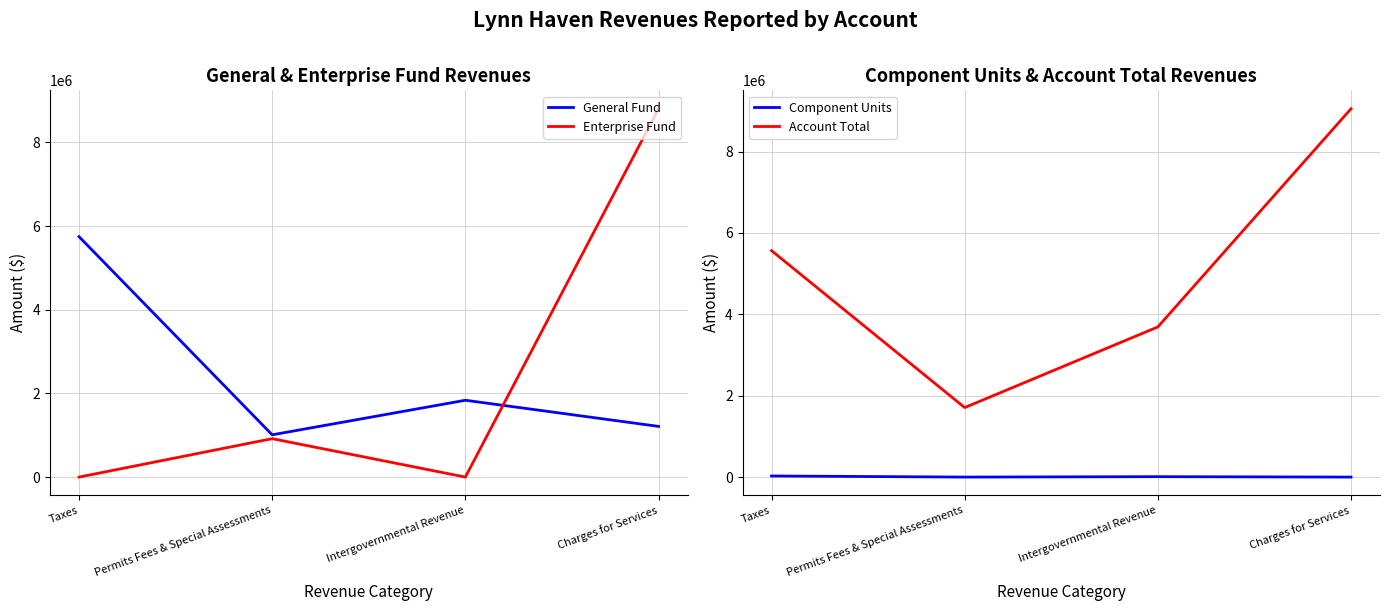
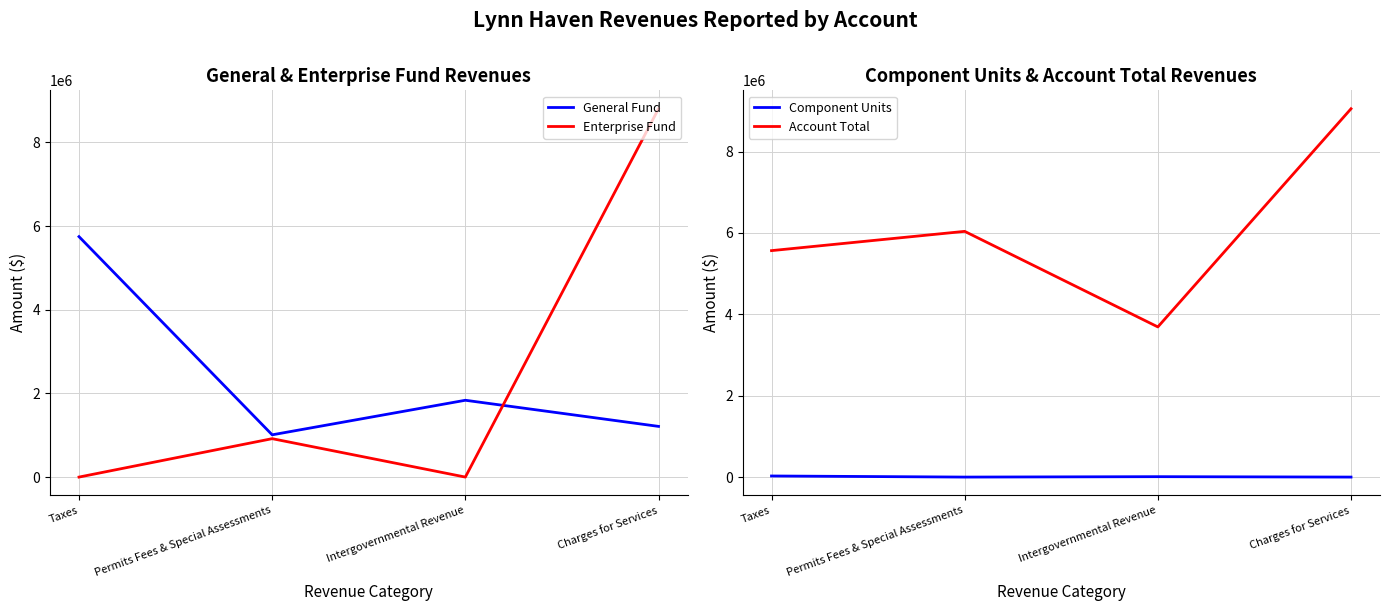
Component Units & Account Total Revenues, Account Total, Permits Fees & Special Assessments: 1700000 -> 6000000
